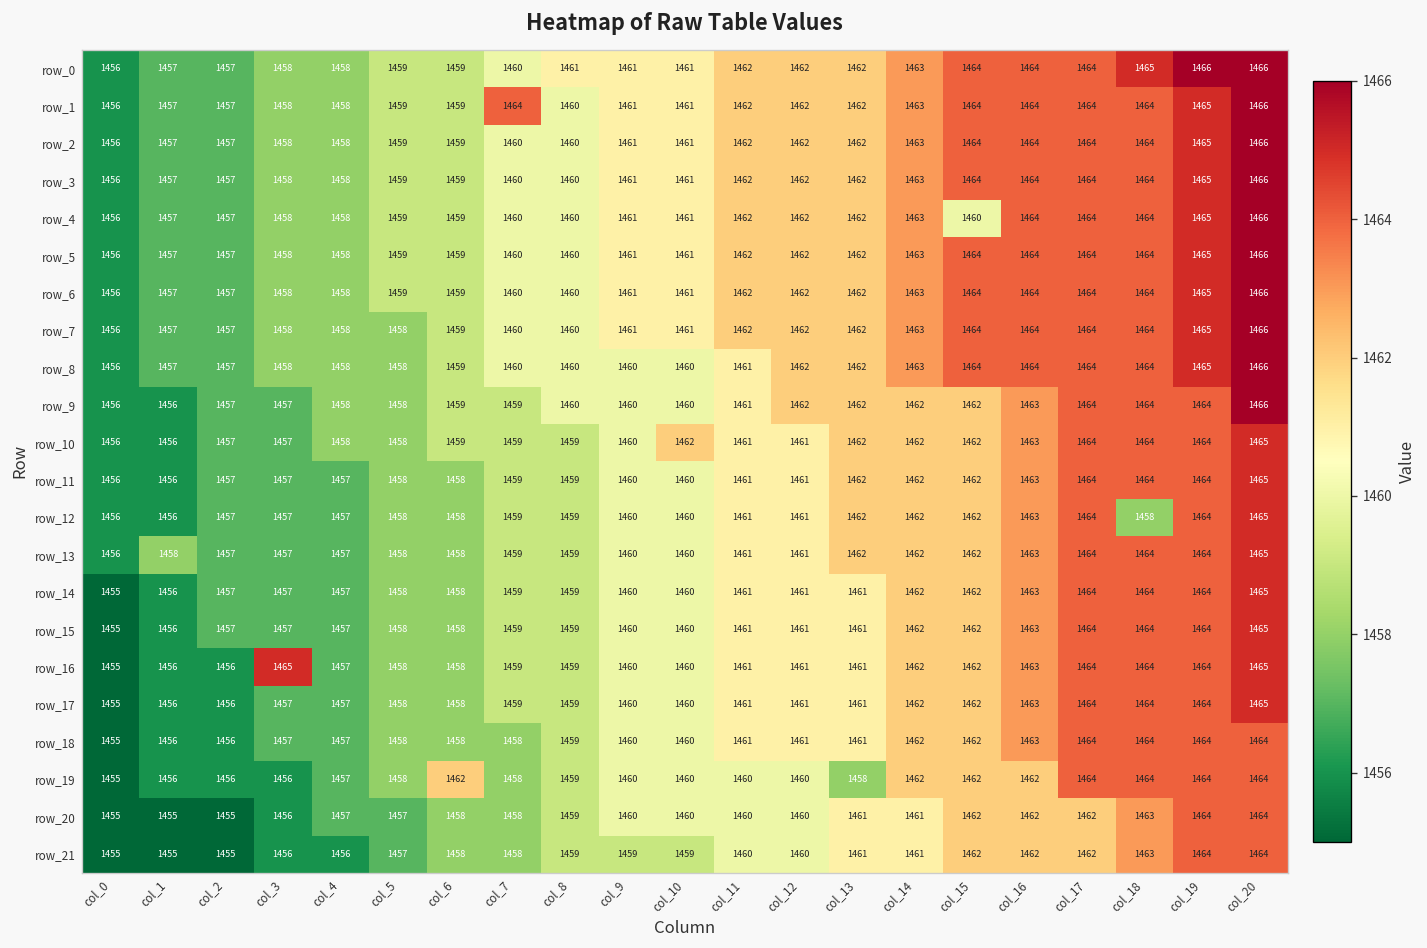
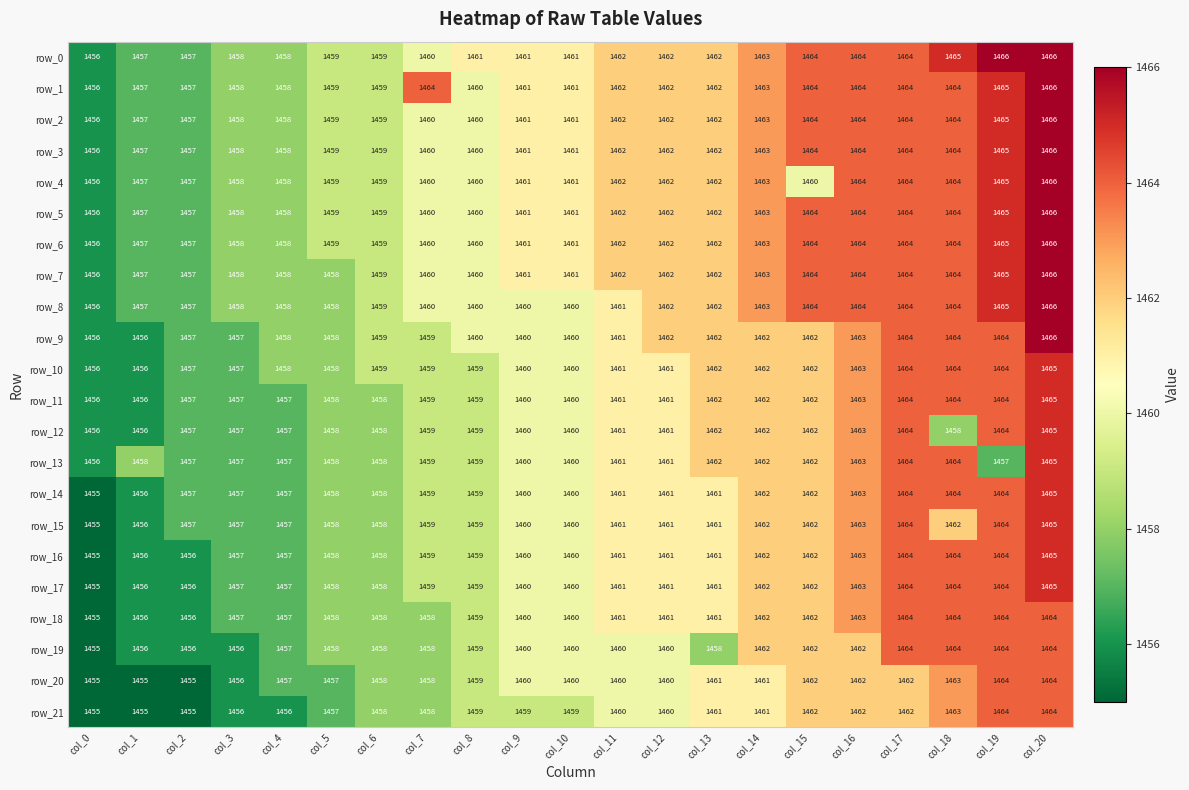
row_10, col_10: 1462 -> 1460
row_13, col_19: 1464 -> 1457
row_15, col_18: 1464 -> 1462
row_16, col_3: 1465 -> 1457
row_19, col_6: 1462 -> 1458
